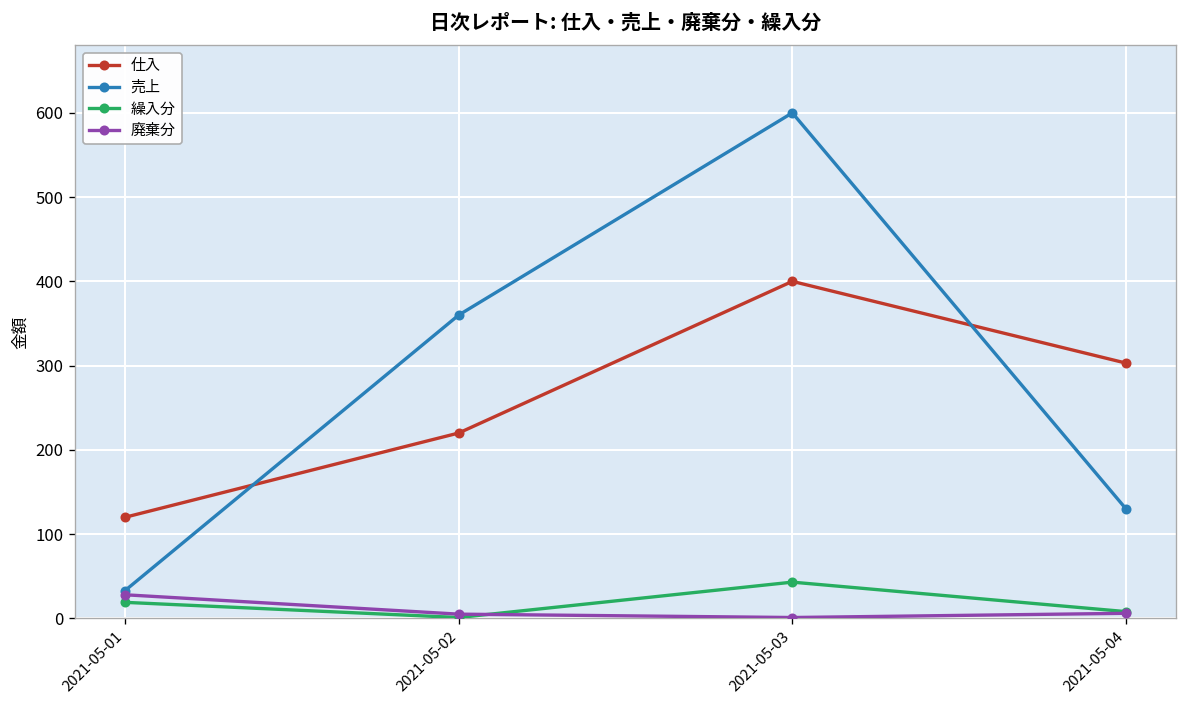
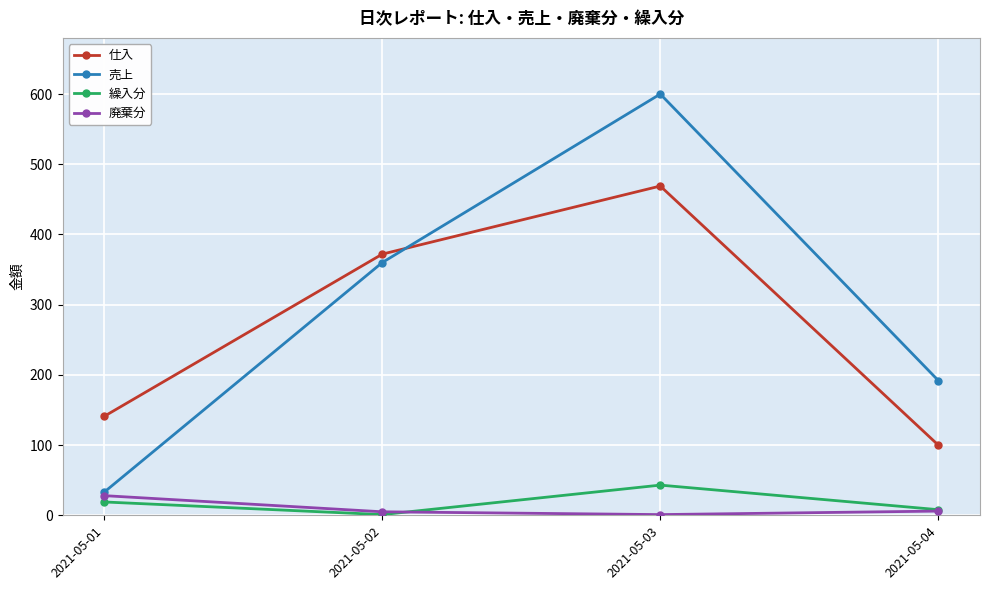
仕入, 2021-05-01: 120 -> 140
仕入, 2021-05-02: 220 -> 370
仕入, 2021-05-03: 400 -> 470
仕入, 2021-05-04: 300 -> 100
売上, 2021-05-04: 130 -> 190
